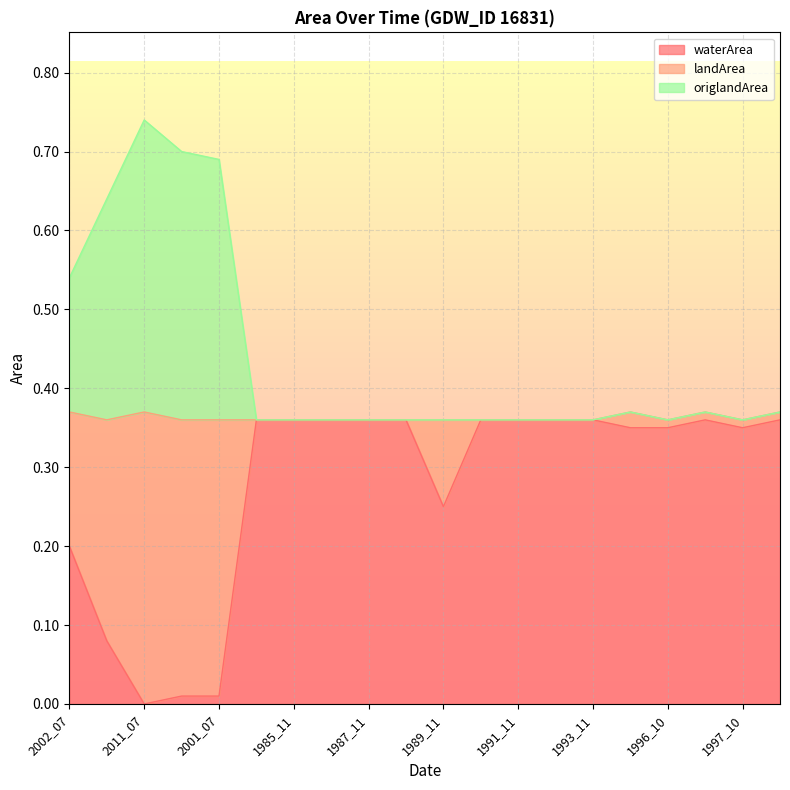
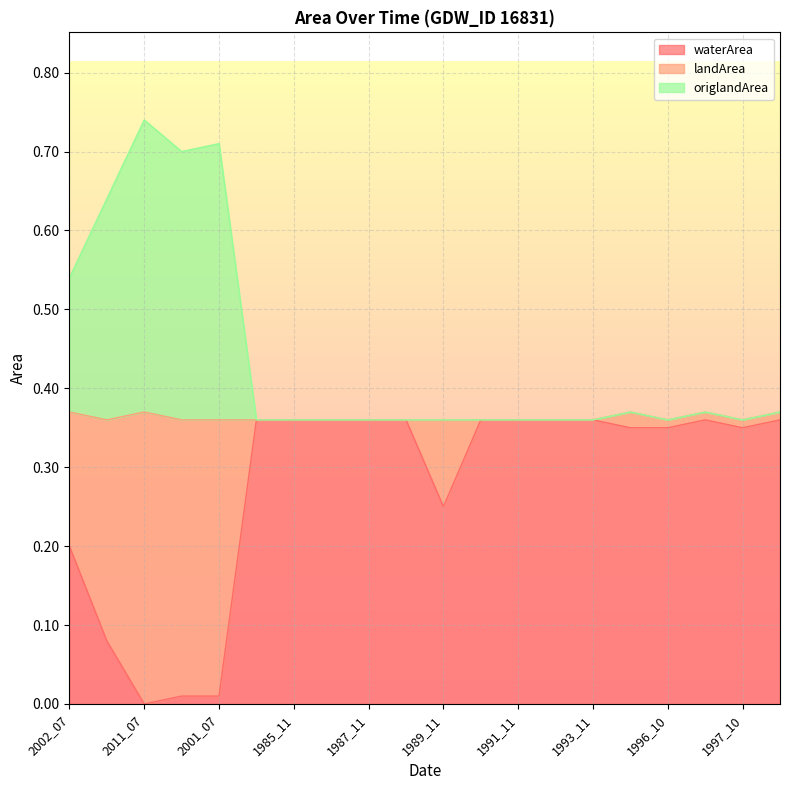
origlandArea, 2001_07: 0.33 -> 0.35
